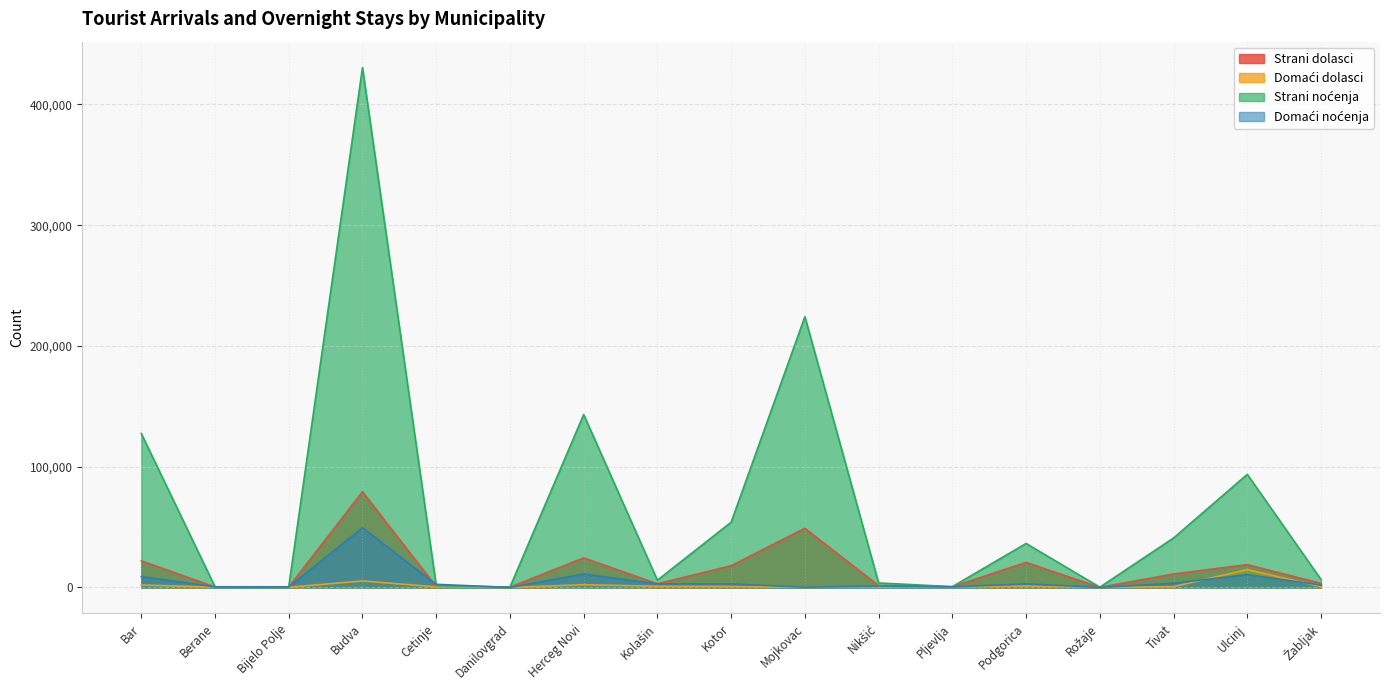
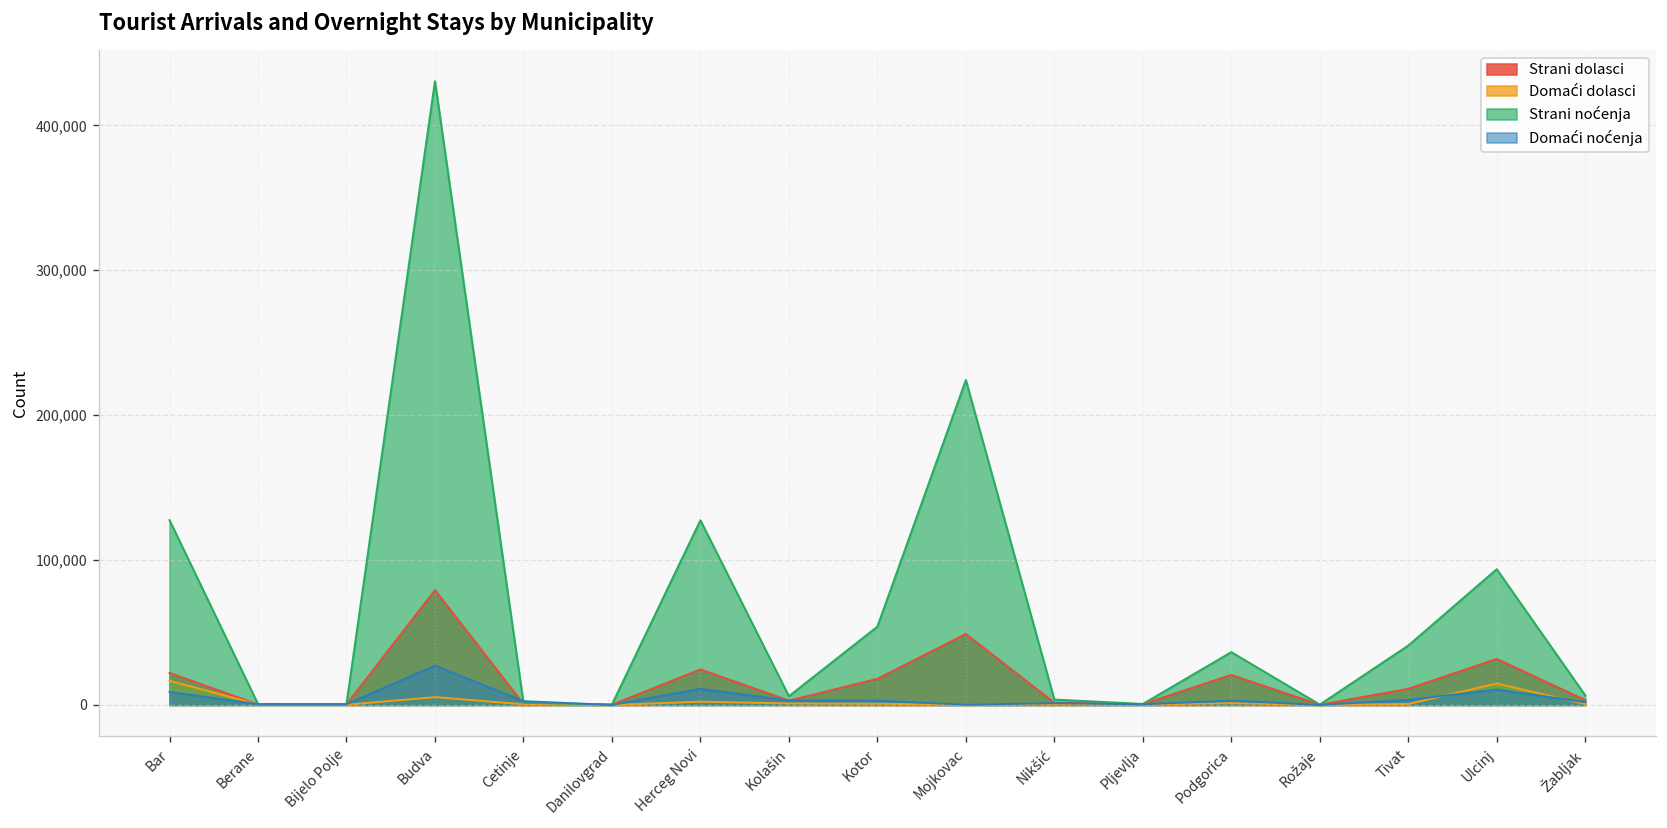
Domaći dolasci, Bar: 2,000 -> 17,000
Domaći noćenja, Budva: 49,000 -> 27,000
Strani noćenja, Herceg Novi: 143,000 -> 127,000
Strani dolasci, Ulcinj: 19,000 -> 32,000
